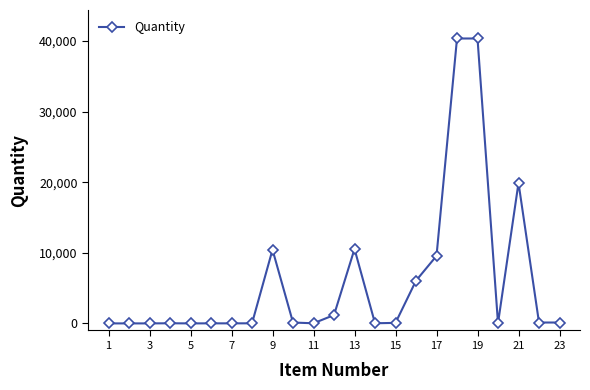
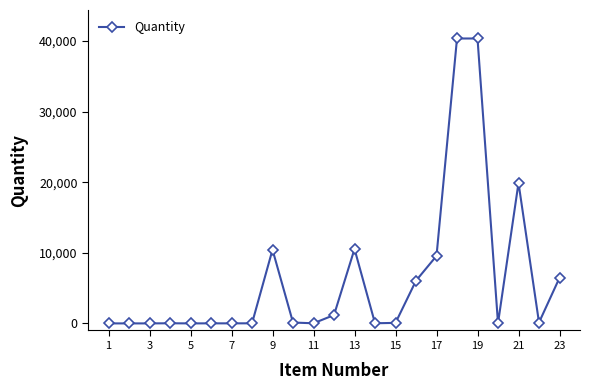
23: 0 -> 6,000
